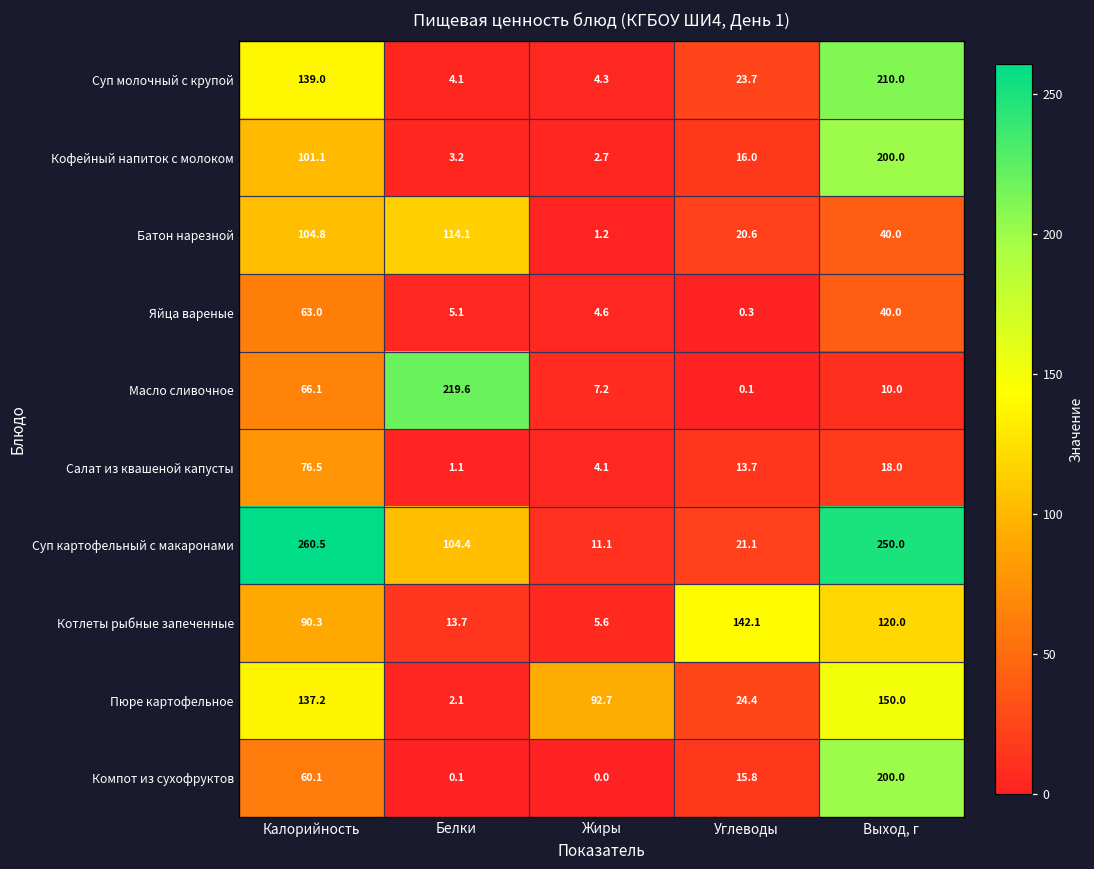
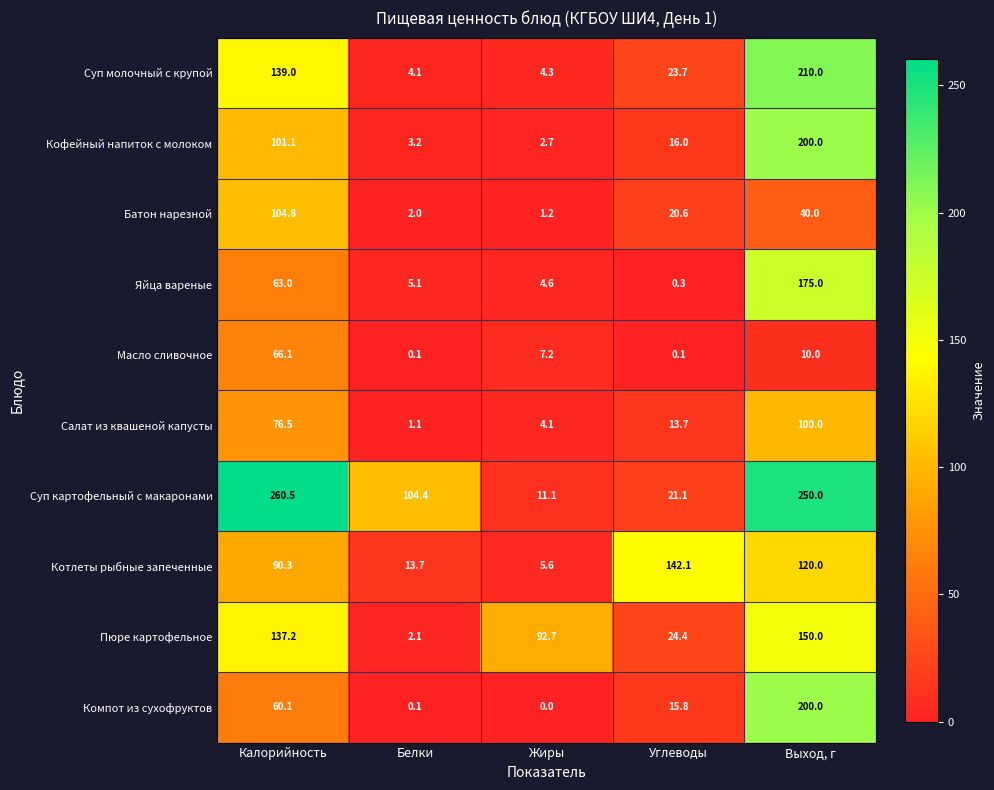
Батон нарезной, Белки: 114.1 -> 2.0
Яйца вареные, Выход, г: 40.0 -> 175.0
Масло сливочное, Белки: 219.6 -> 0.1
Салат из квашеной капусты, Выход, г: 18.0 -> 100.0
